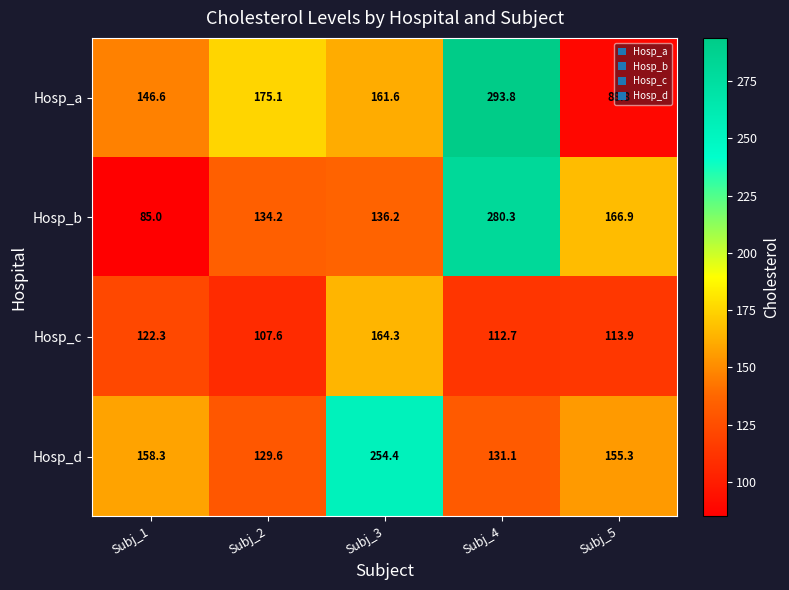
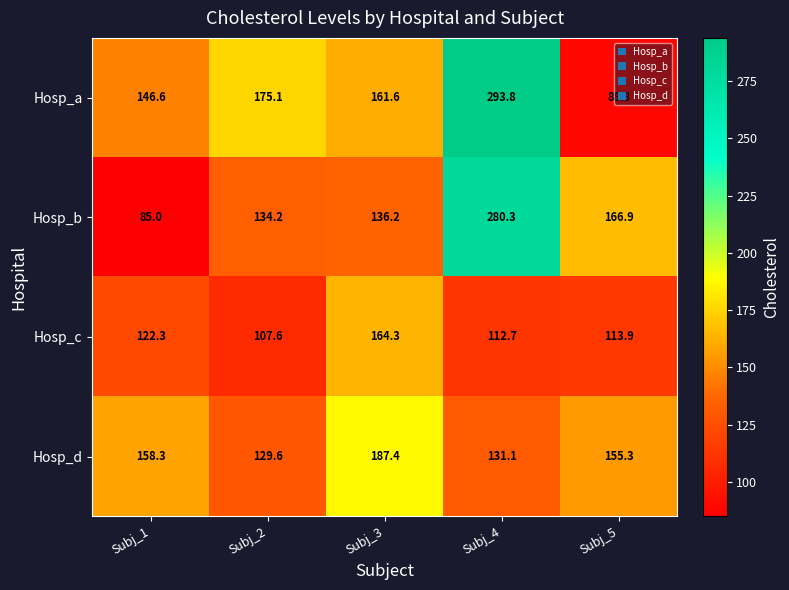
Hosp_d, Subj_3: 254.4 -> 187.4
